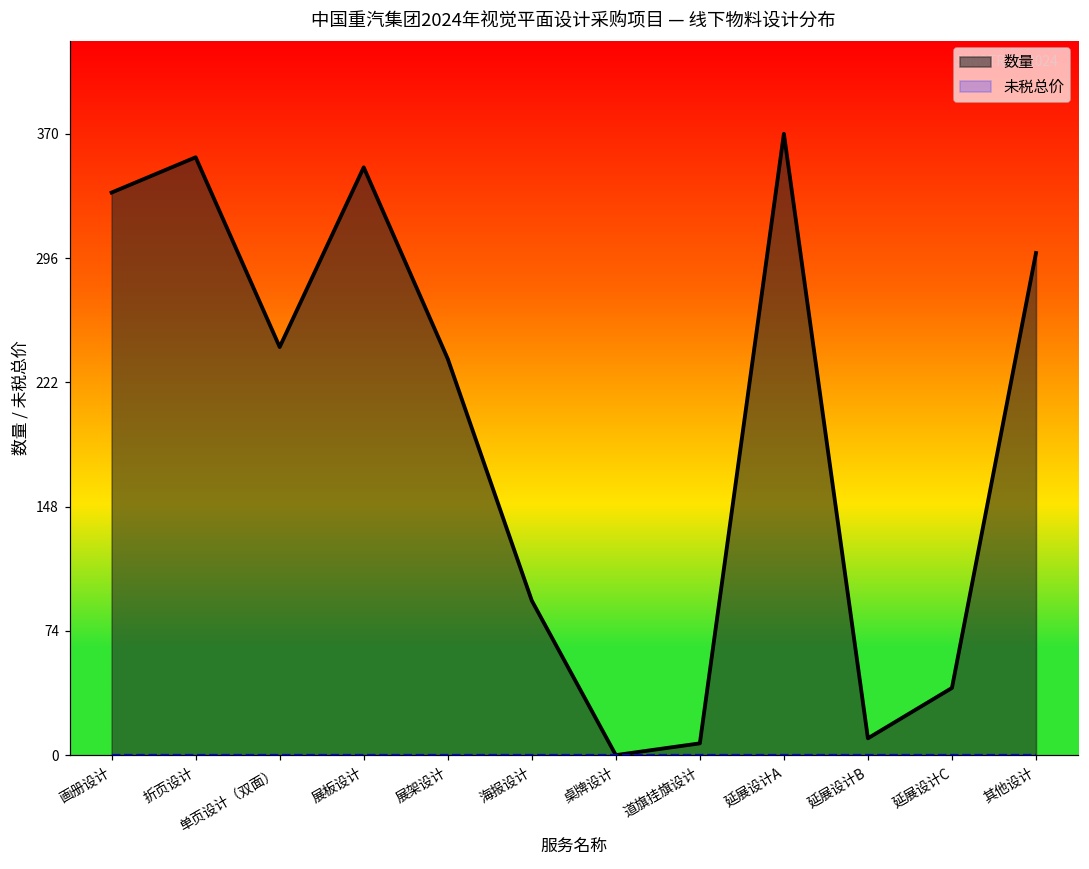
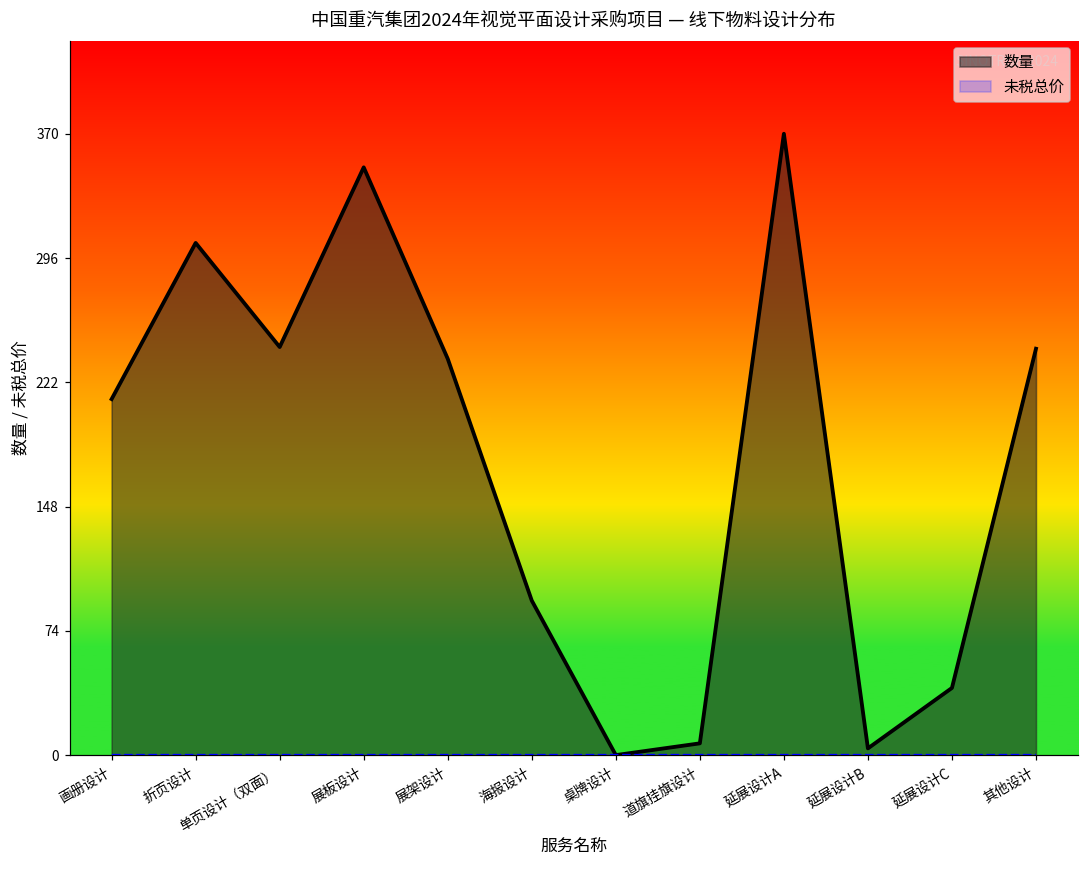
数量, 画册设计: 335 -> 212
数量, 折页设计: 356 -> 305
数量, 延展设计B: 10 -> 4
数量, 其他设计: 299 -> 242
